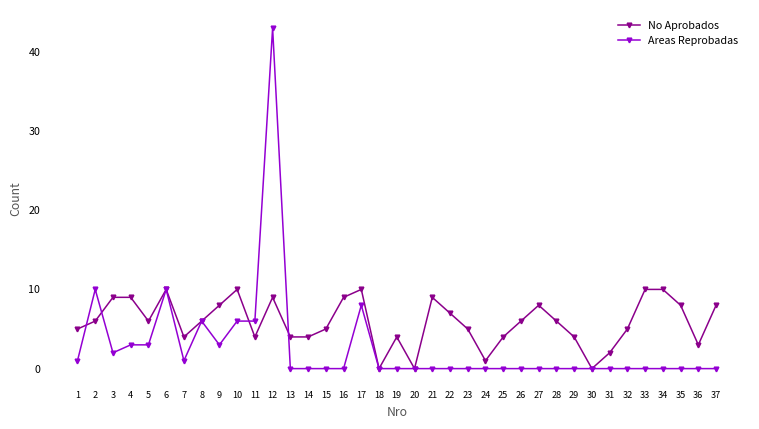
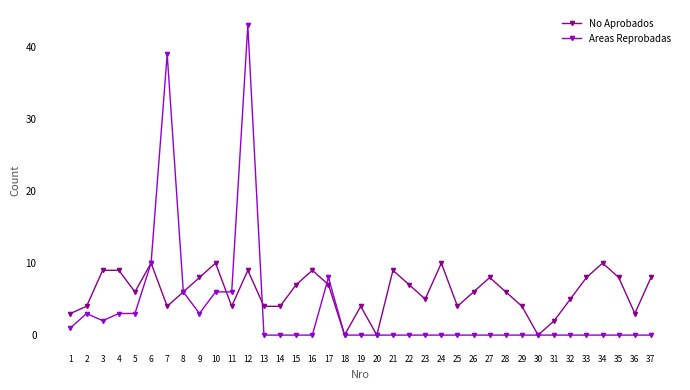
No Aprobados, 1: 5 -> 3
No Aprobados, 2: 6 -> 4
Areas Reprobadas, 2: 10 -> 3
Areas Reprobadas, 7: 1 -> 39
No Aprobados, 15: 5 -> 7
No Aprobados, 17: 10 -> 7
No Aprobados, 24: 1 -> 10
No Aprobados, 33: 10 -> 8
